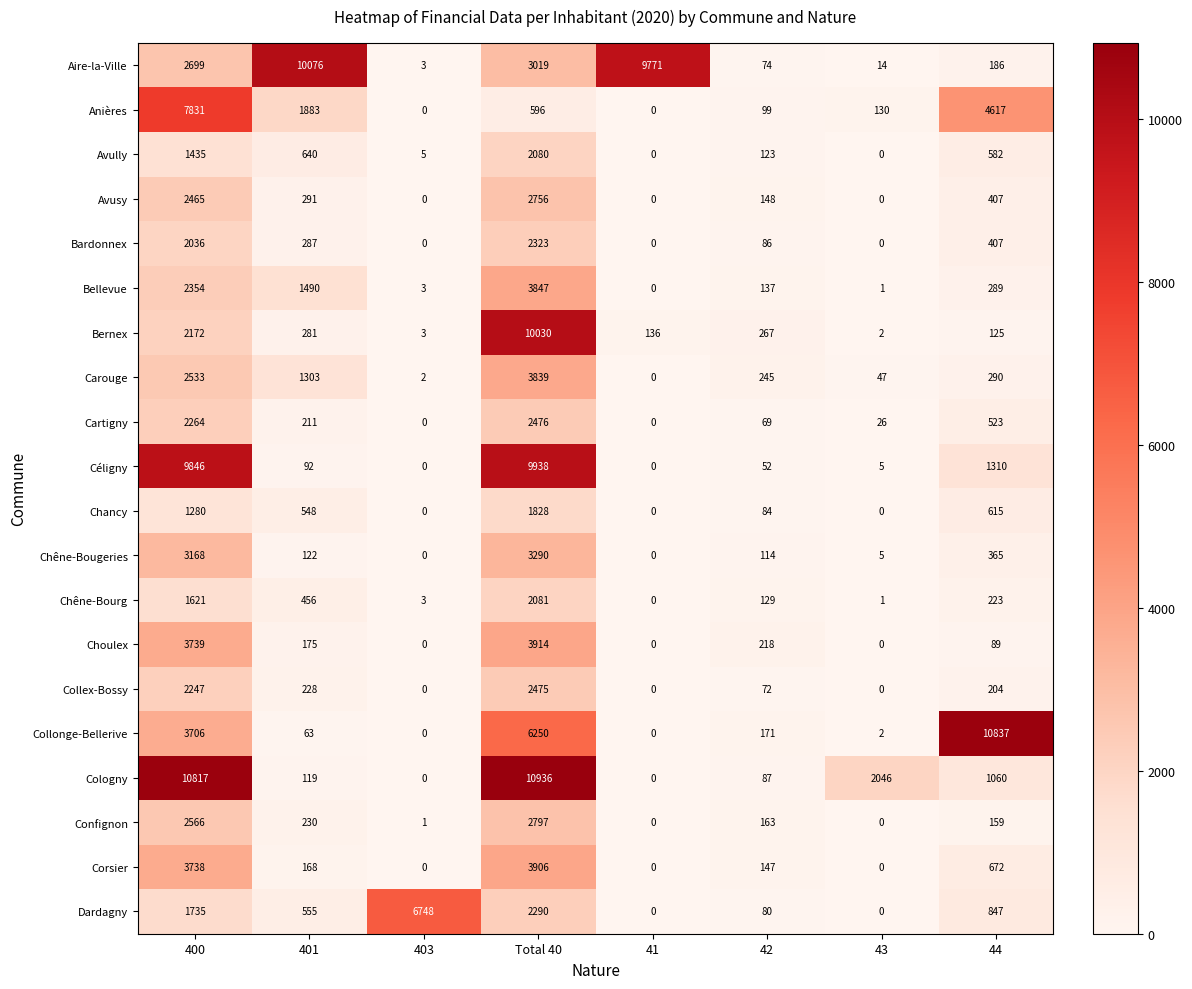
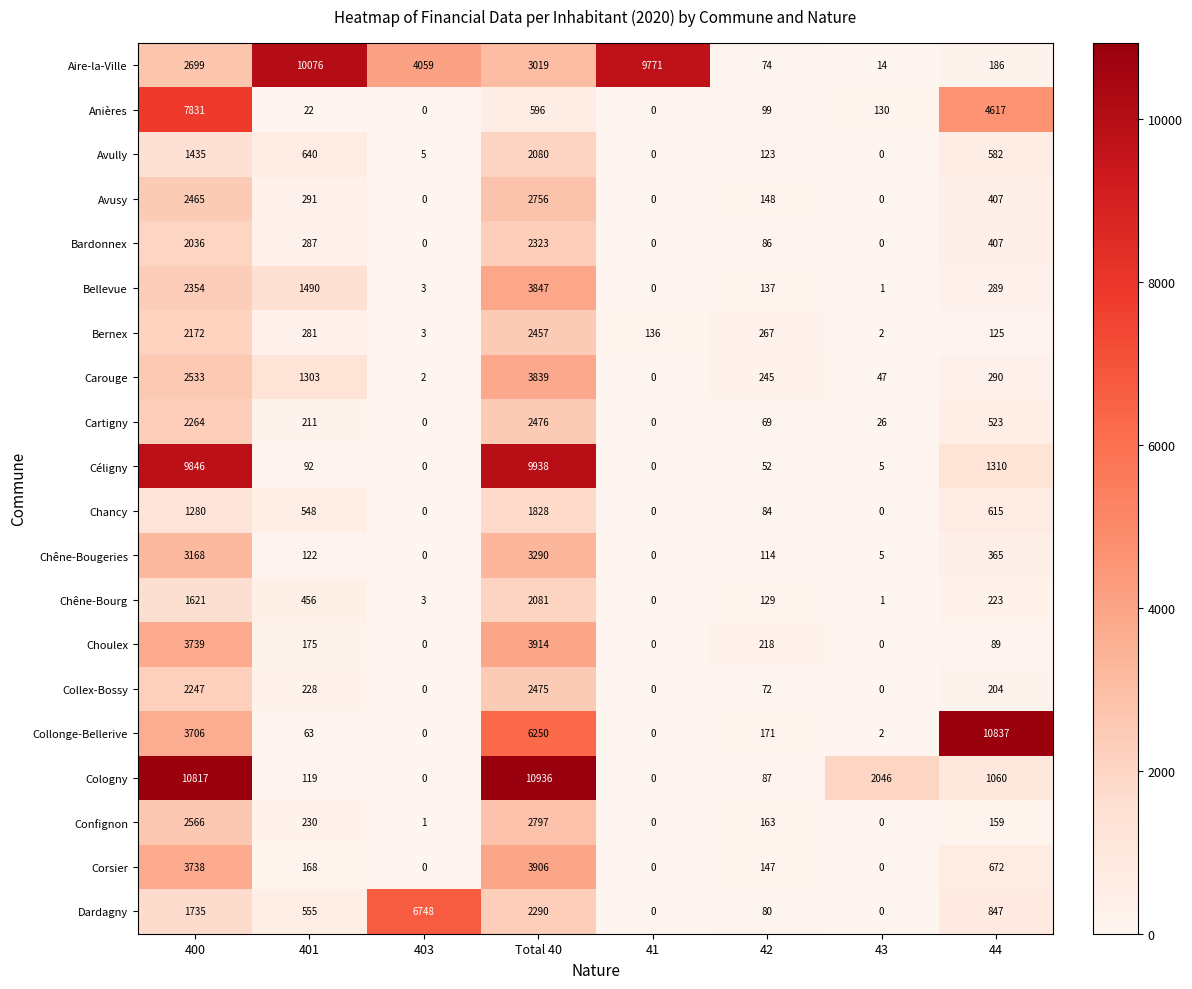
Aire-la-Ville, 403: 3 -> 4059
Anières, 401: 1883 -> 22
Bernex, Total 40: 10030 -> 2457
